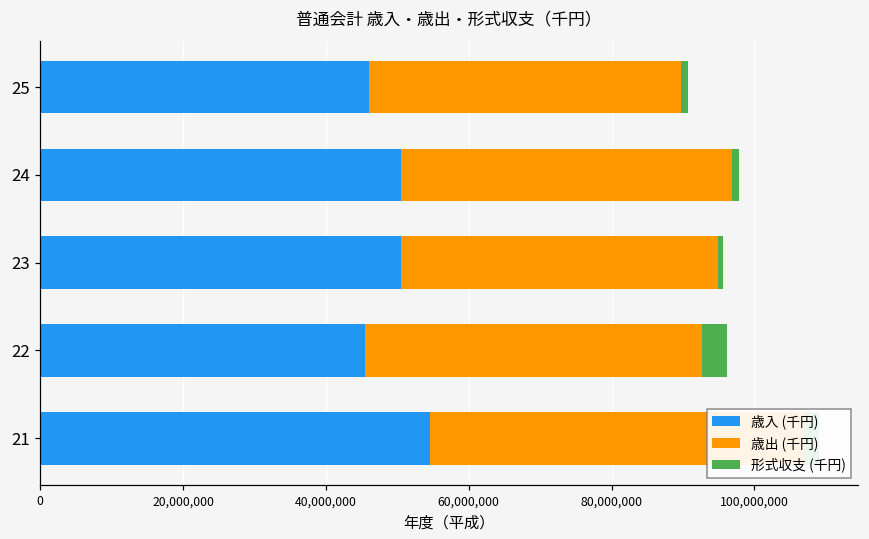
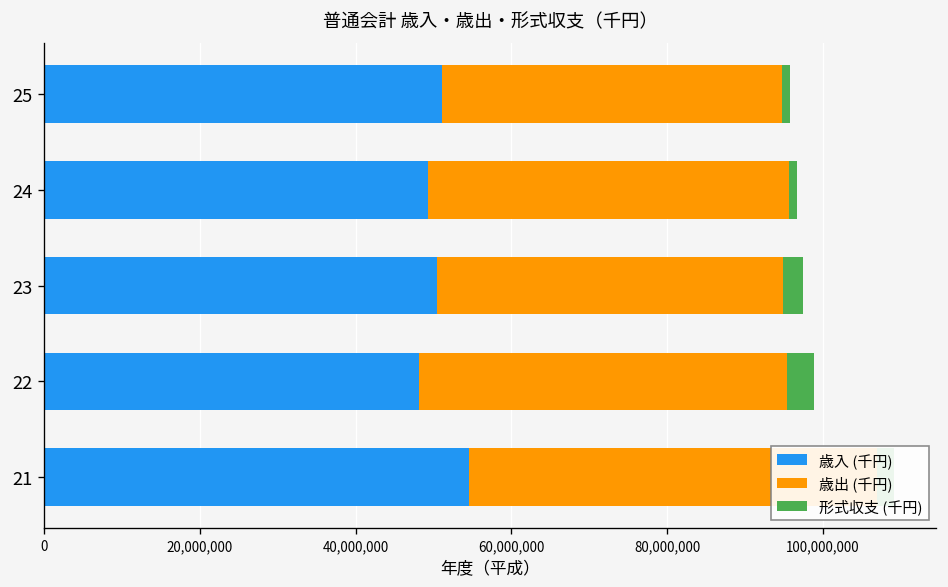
歳入 (千円), 25: 46,000,000 -> 51,000,000
歳入 (千円), 24: 51,000,000 -> 49,000,000
形式収支 (千円), 23: 1,000,000 -> 3,000,000
歳入 (千円), 22: 46,000,000 -> 48,000,000
